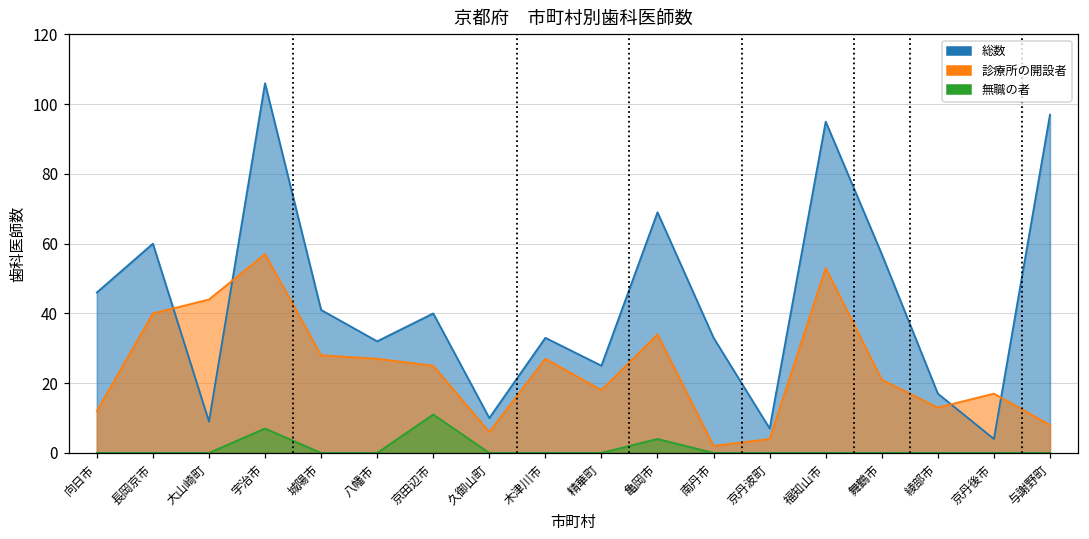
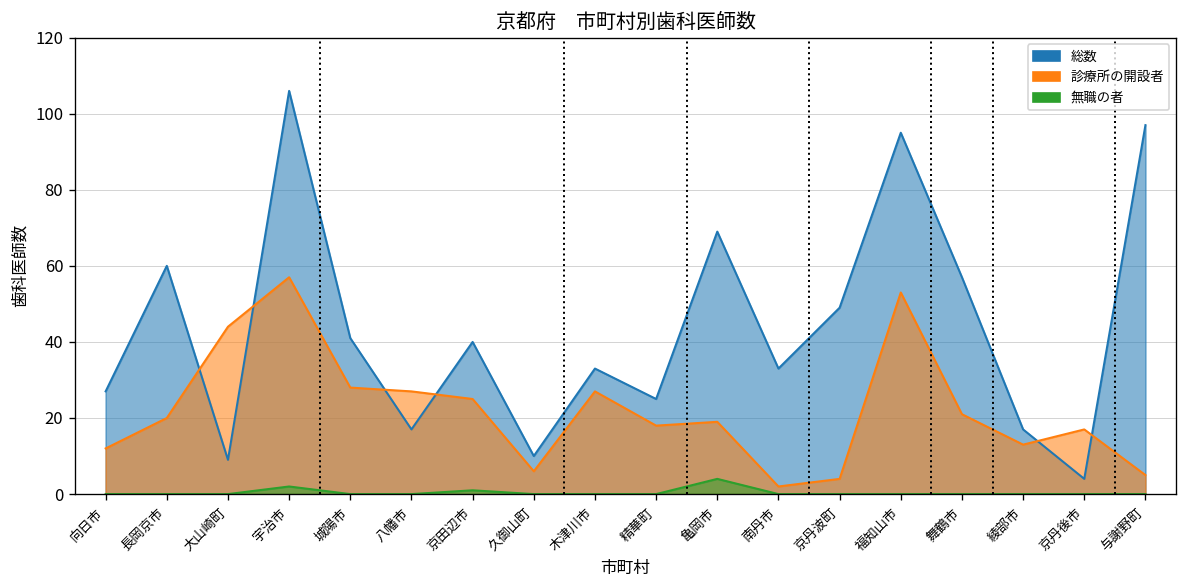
総数, 向日市: 46 -> 27
診療所の開設者, 長岡京市: 40 -> 20
無職の者, 宇治市: 7 -> 2
総数, 八幡市: 32 -> 17
無職の者, 京田辺市: 11 -> 1
診療所の開設者, 亀岡市: 34 -> 19
総数, 京丹波町: 7 -> 49
診療所の開設者, 与謝野町: 8 -> 5
